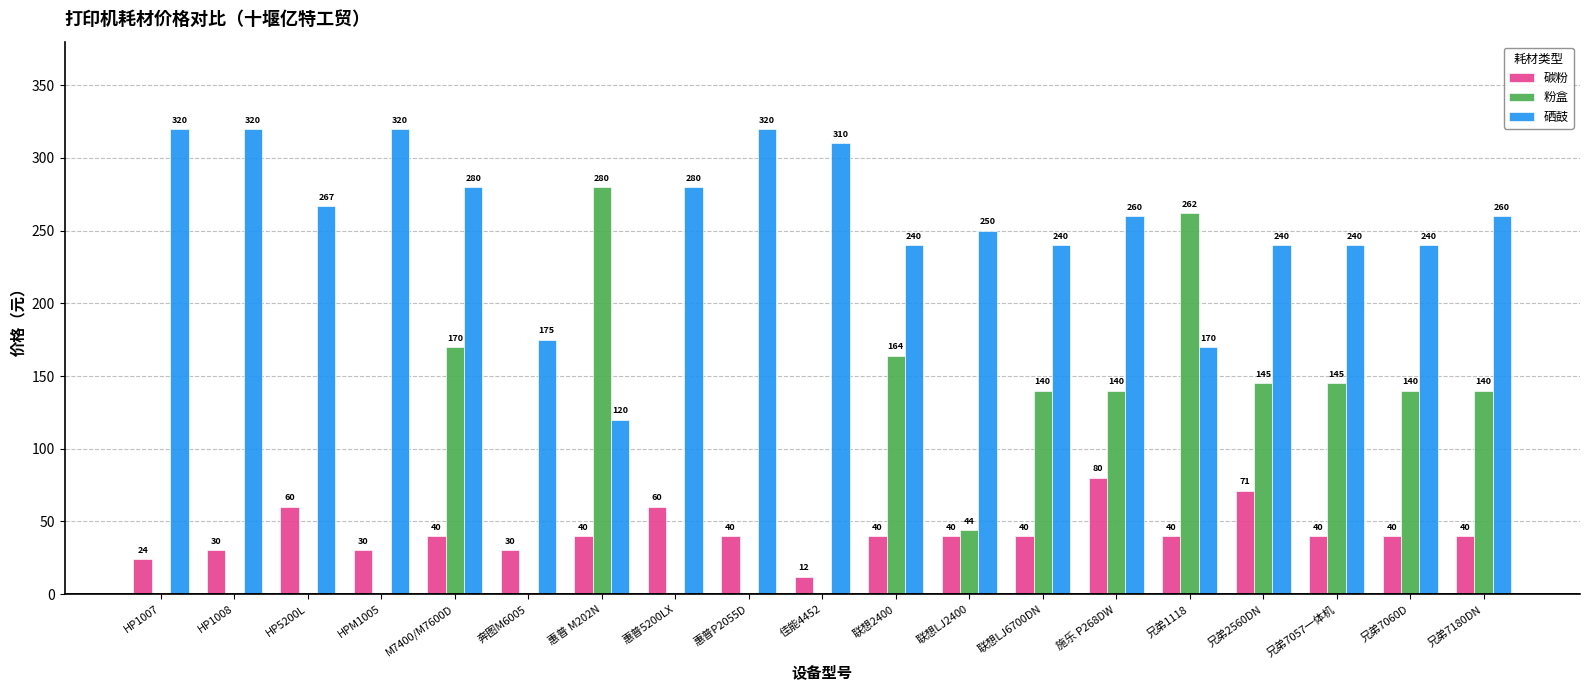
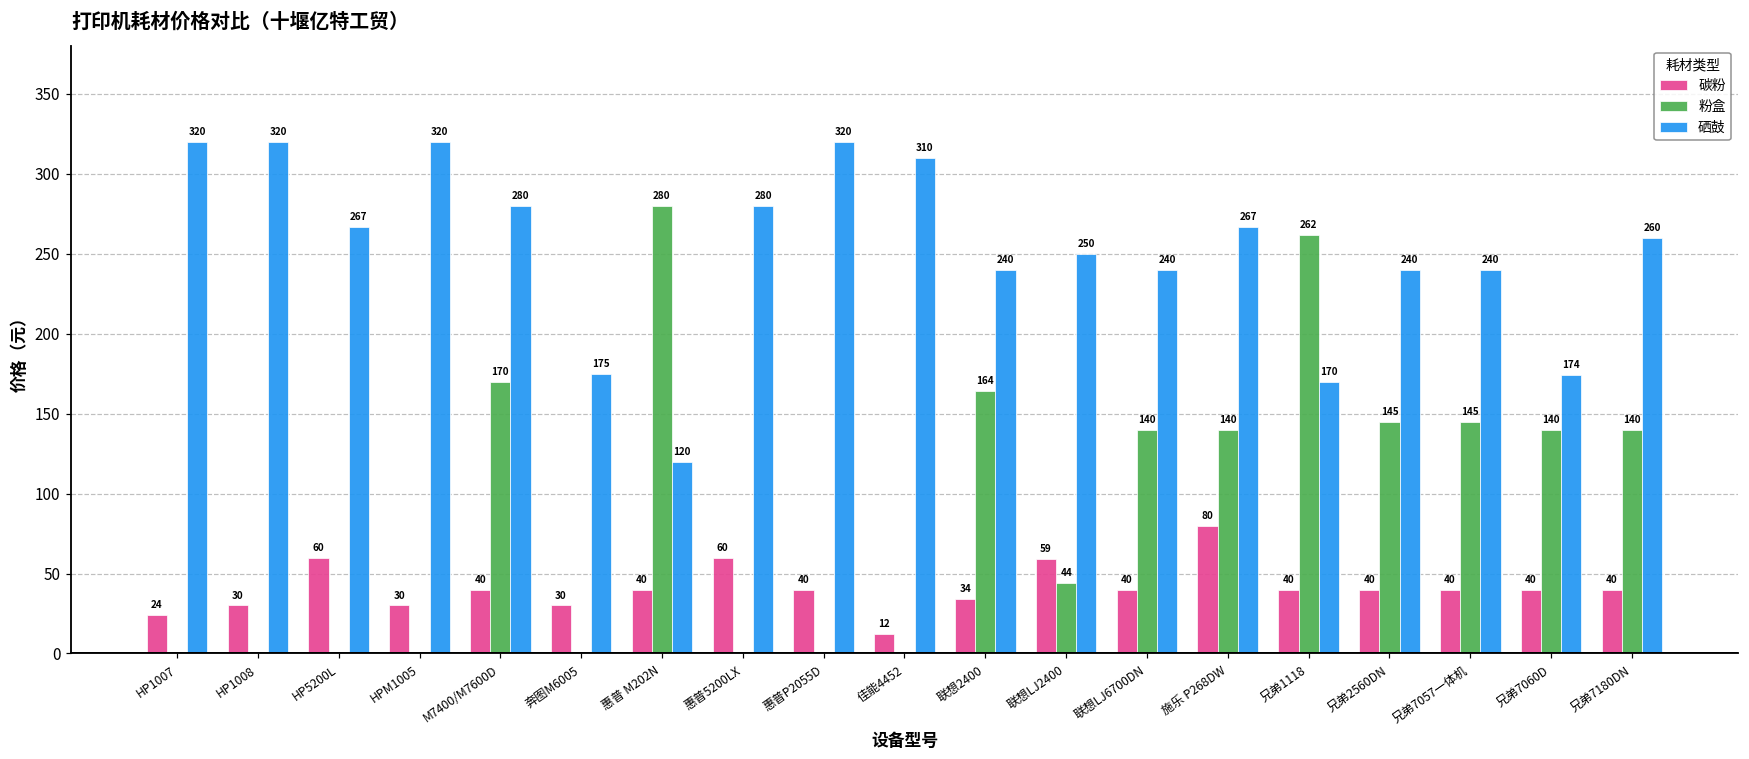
碳粉, 联想2400: 40 -> 34
碳粉, 联想LJ2400: 40 -> 59
硒鼓, 施乐 P268DW: 260 -> 267
碳粉, 兄弟2560DN: 71 -> 40
硒鼓, 兄弟7060D: 240 -> 174
